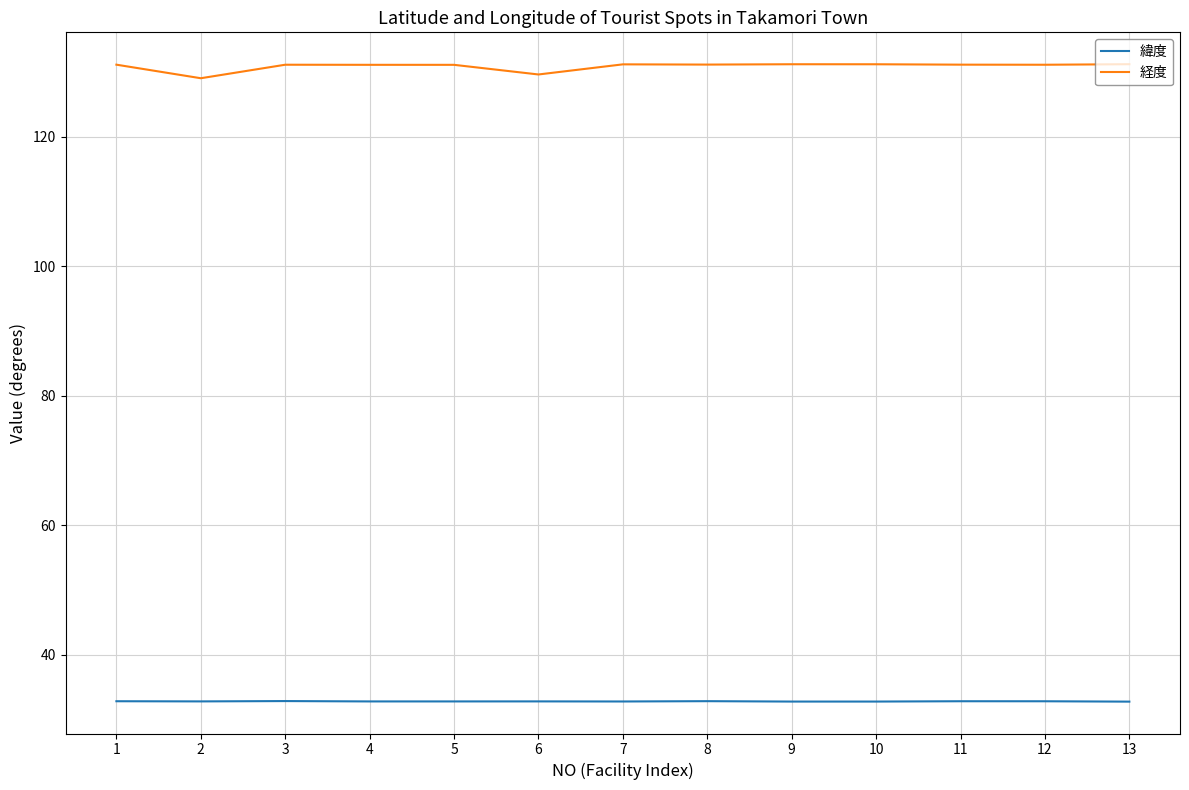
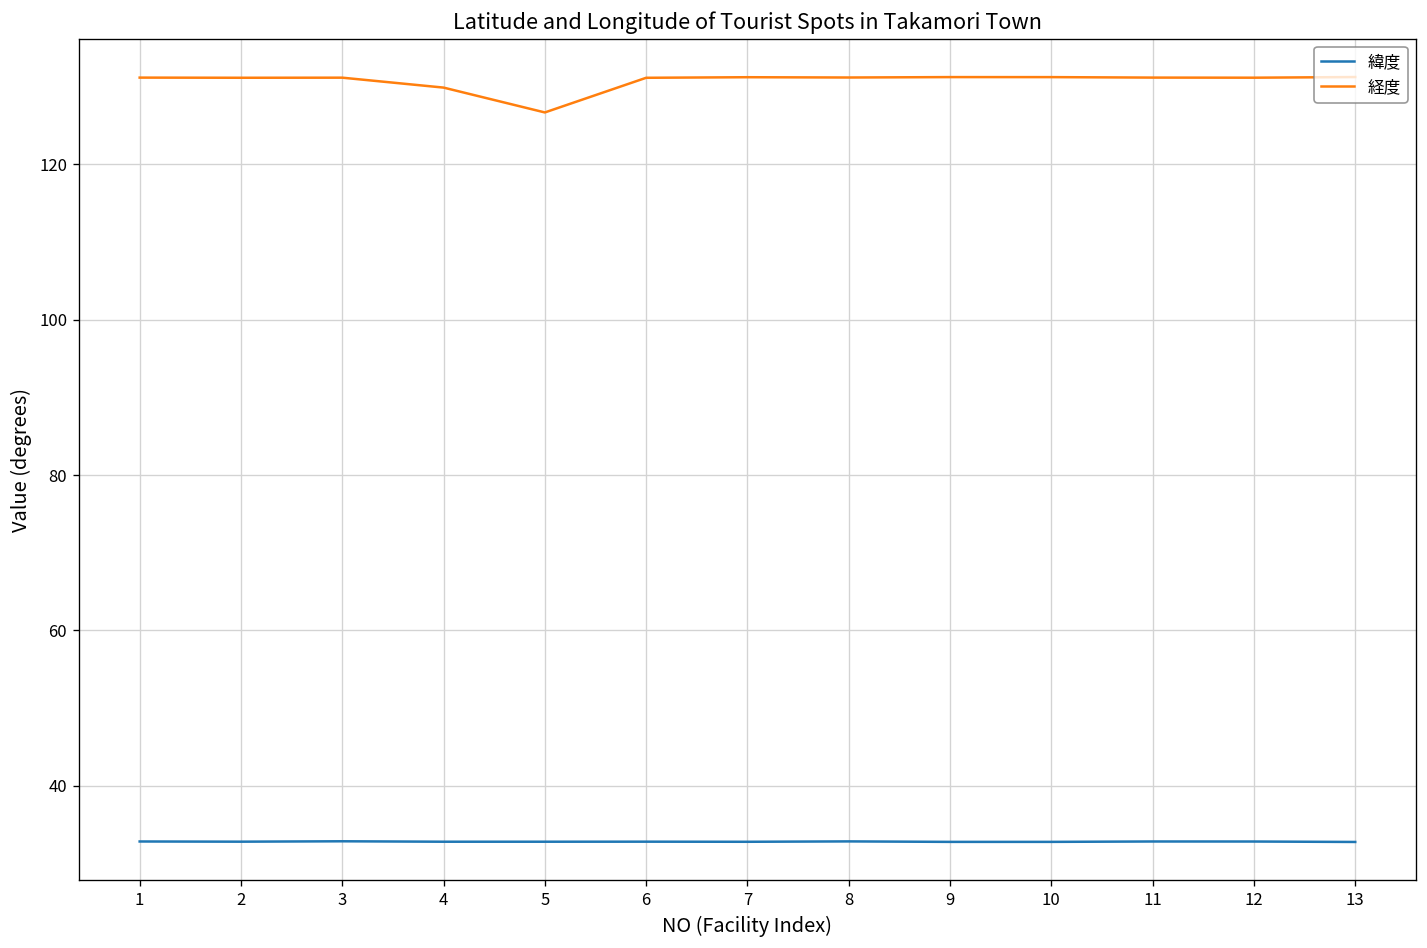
経度, 2: 129 -> 131
経度, 4: 131 -> 130
経度, 5: 131 -> 127
経度, 6: 130 -> 131
